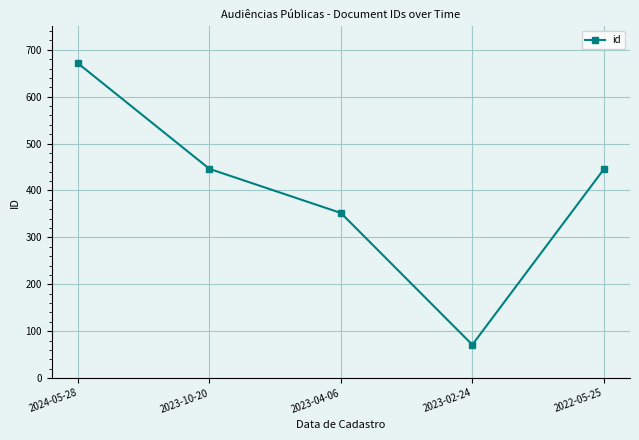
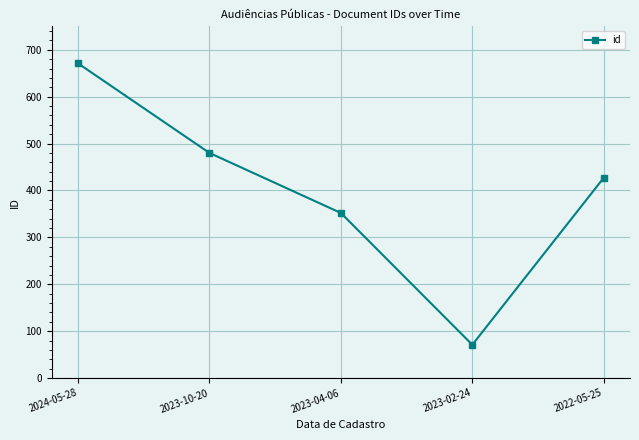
2023-10-20: 450 -> 480
2022-05-25: 450 -> 430
